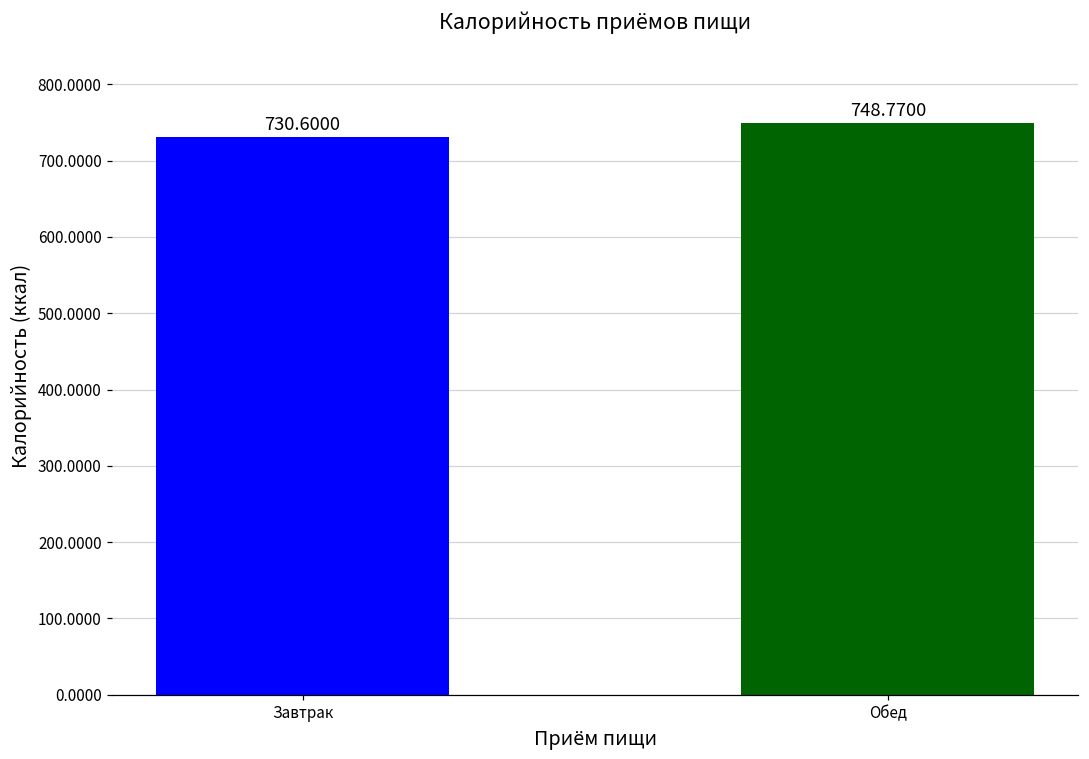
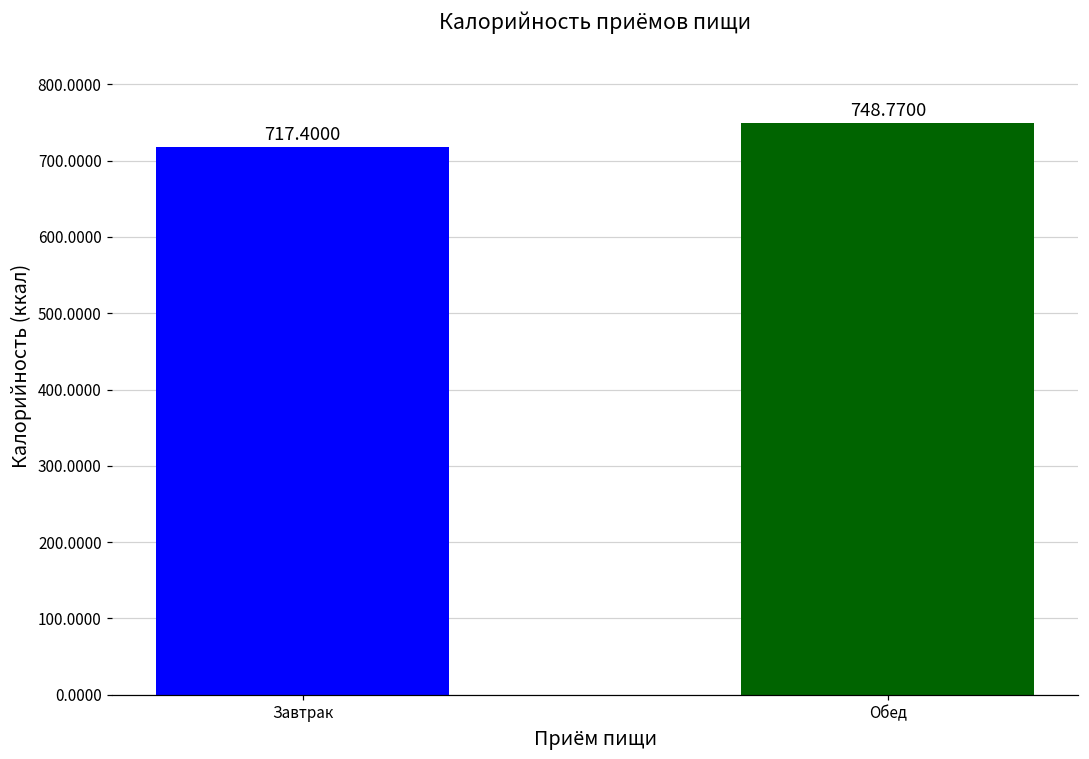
Завтрак: 730.6000 -> 717.4000
